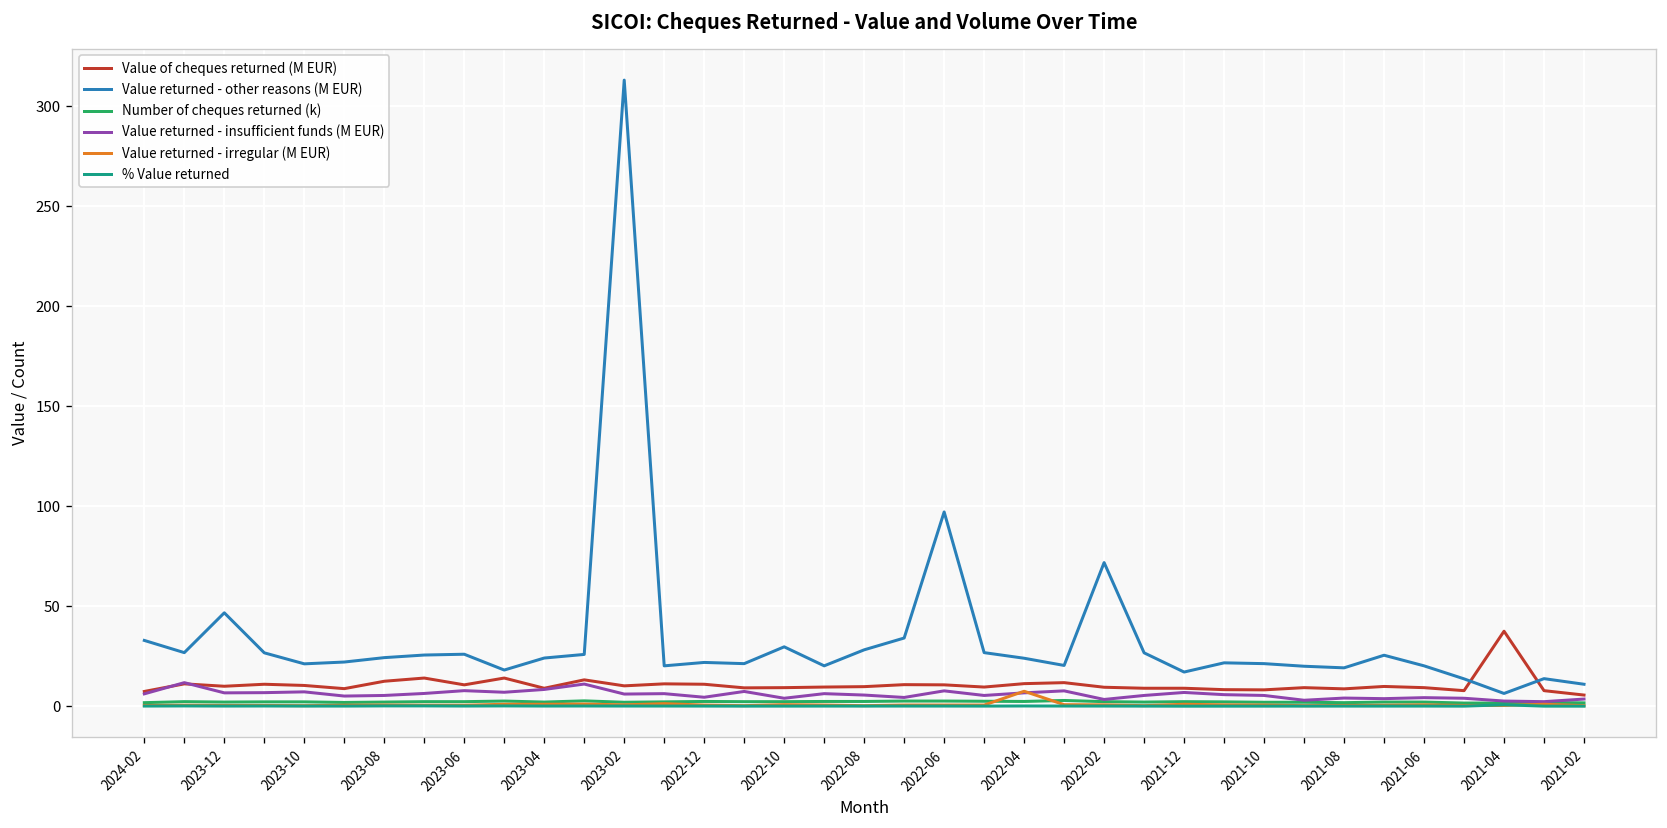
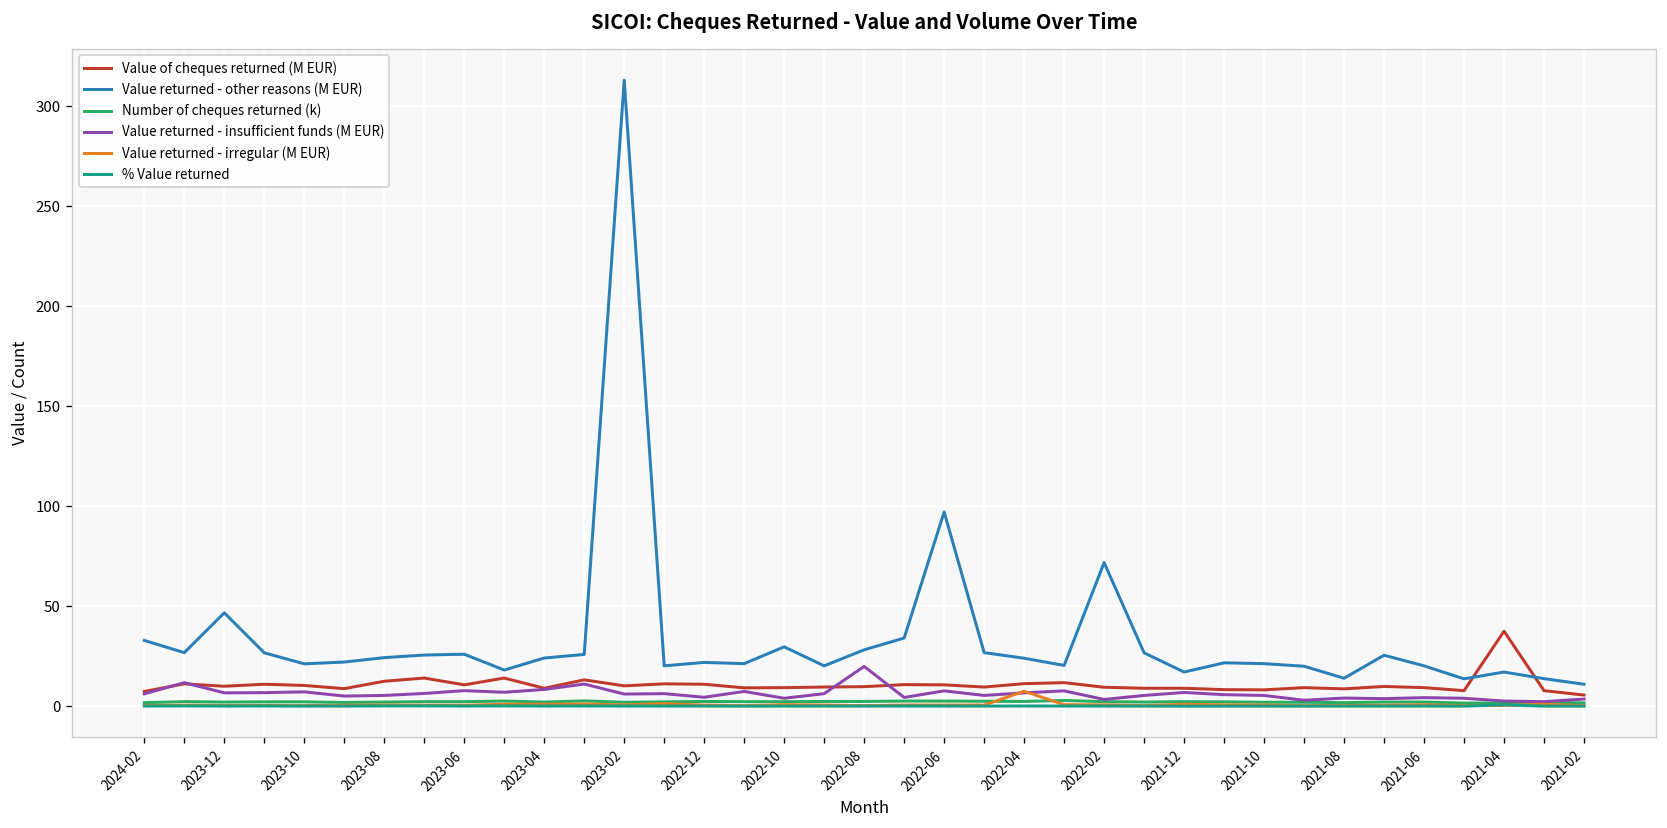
Value returned - insufficient funds (M EUR), 2022-08: 6 -> 20
Value returned - other reasons (M EUR), 2021-08: 19 -> 14
Value returned - other reasons (M EUR), 2021-04: 7 -> 17
